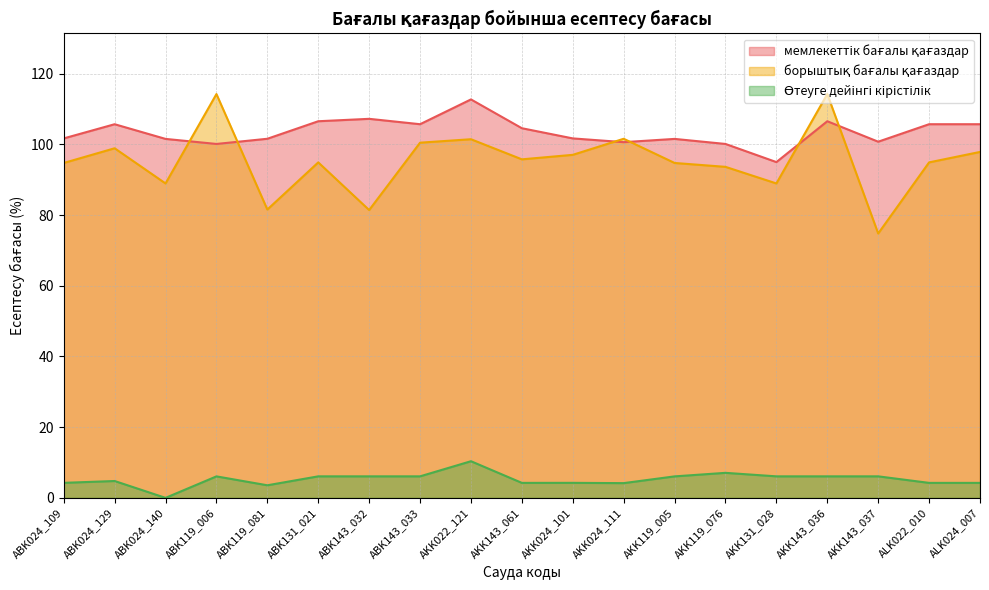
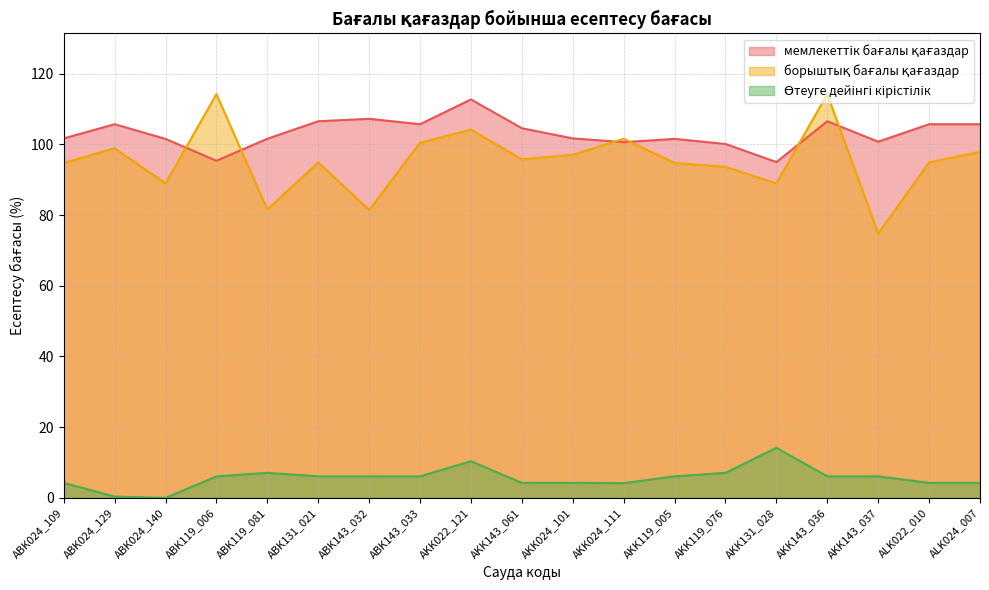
Өтеуге дейінгі кірістілік, ABK024_129: 5 -> 0
мемлекеттік бағалы қағаздар, ABK119_006: 100 -> 95
Өтеуге дейінгі кірістілік, ABK119_081: 4 -> 7
борыштық бағалы қағаздар, AKK022_121: 101 -> 104
Өтеуге дейінгі кірістілік, AKK131_028: 6 -> 14
